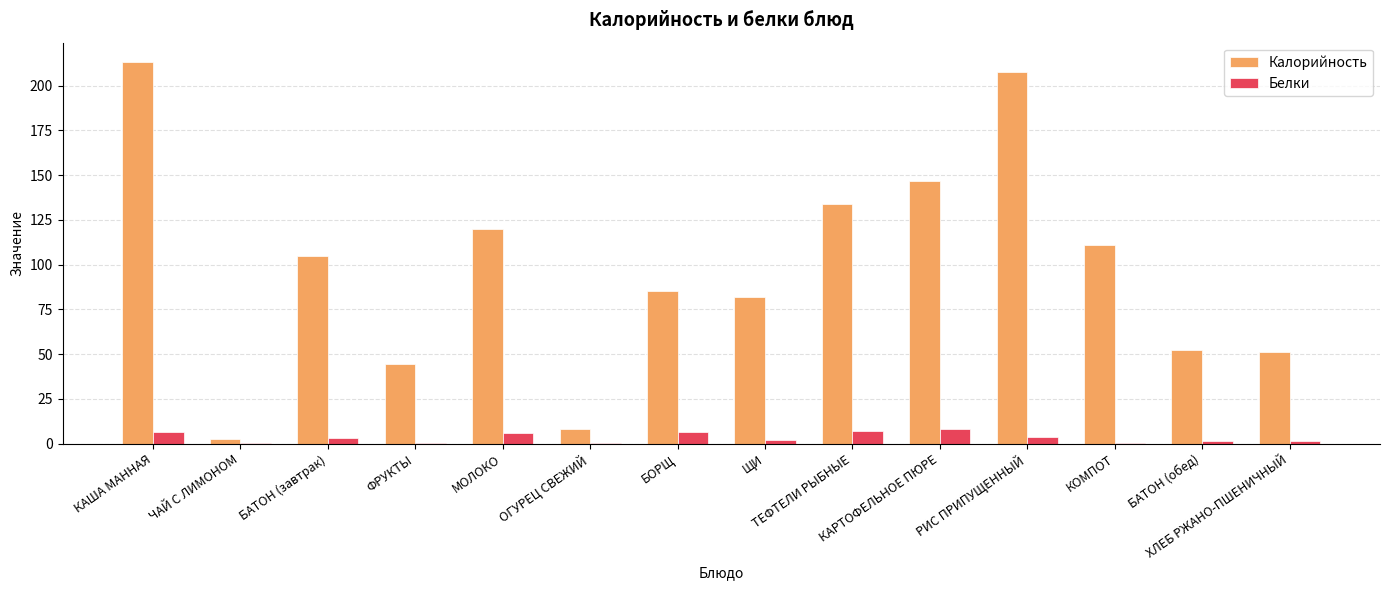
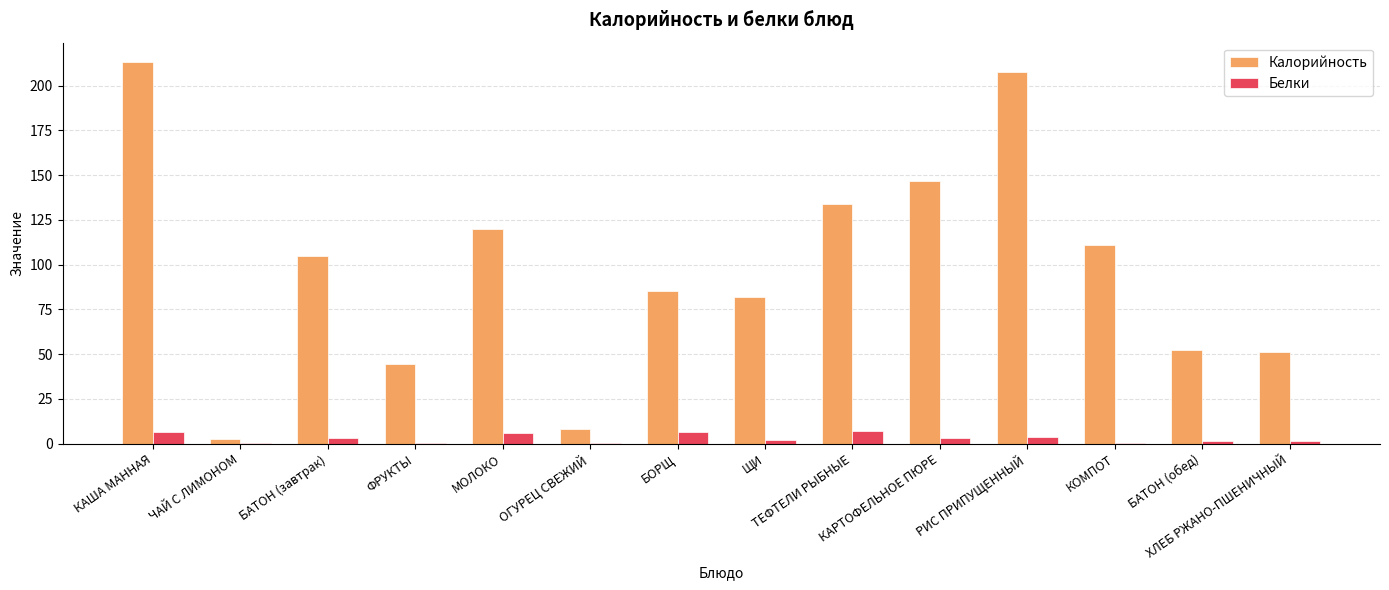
Белки, КАРТОФЕЛЬНОЕ ПЮРЕ: 8 -> 3
